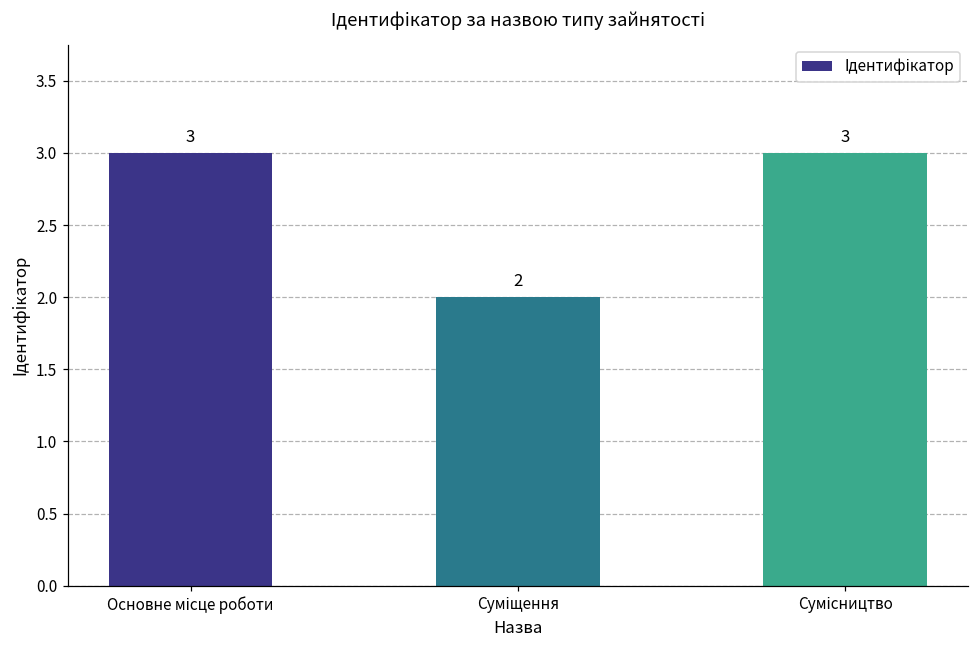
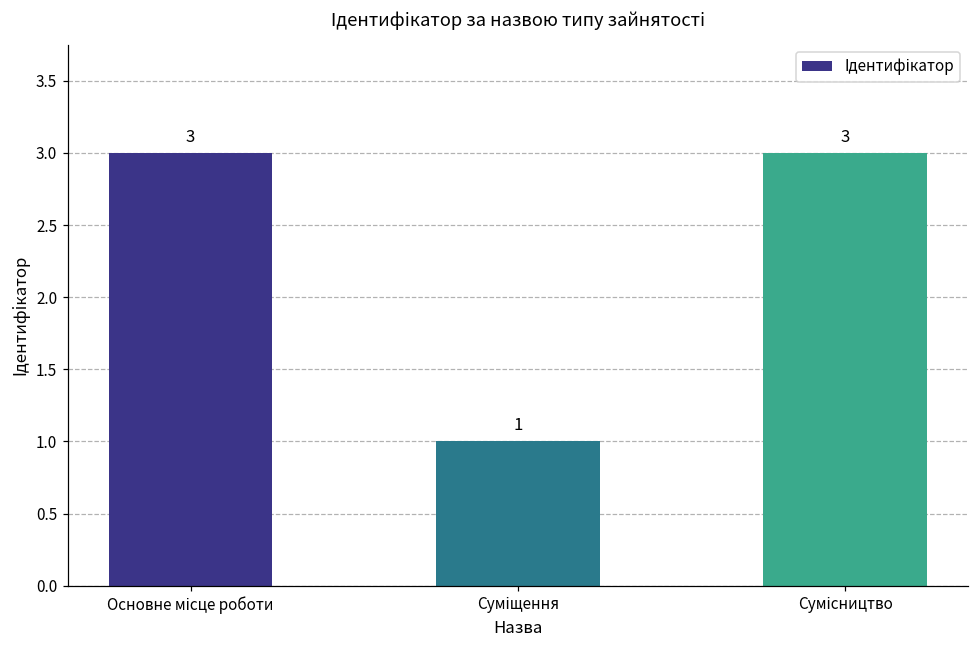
Суміщення: 2 -> 1
